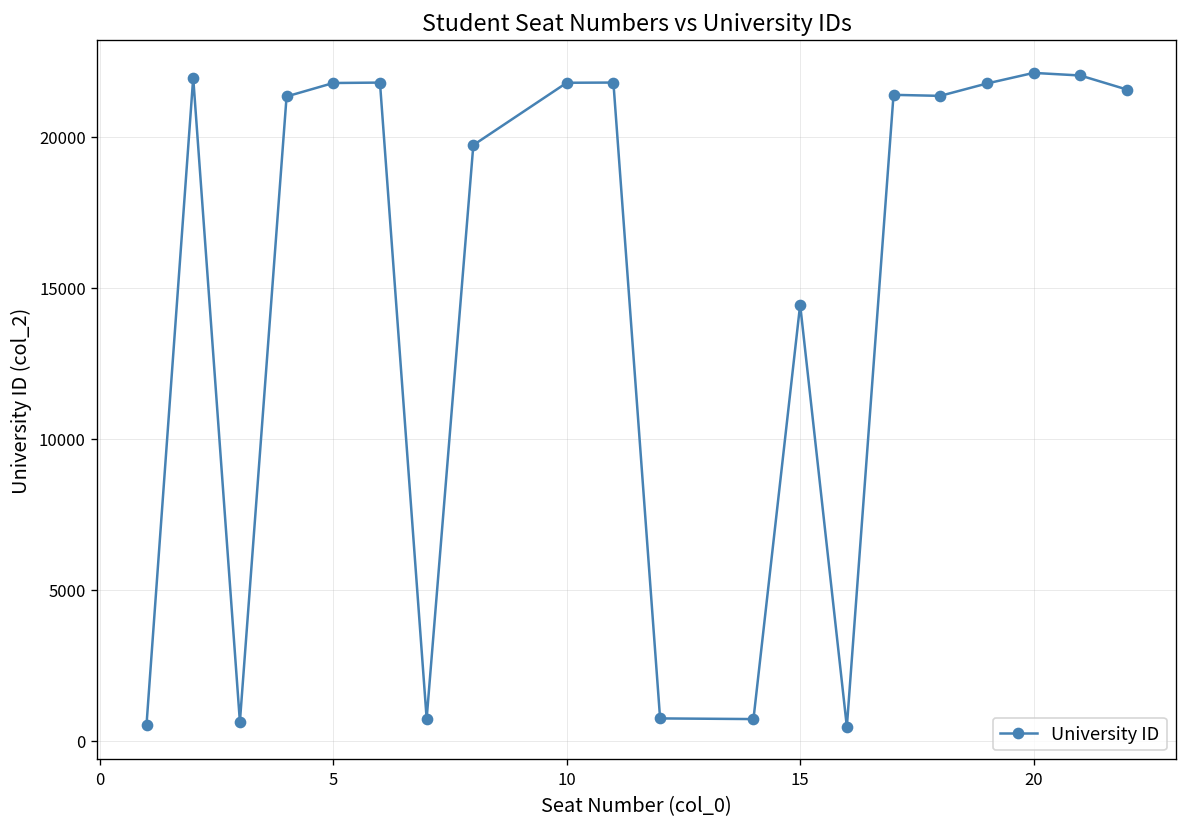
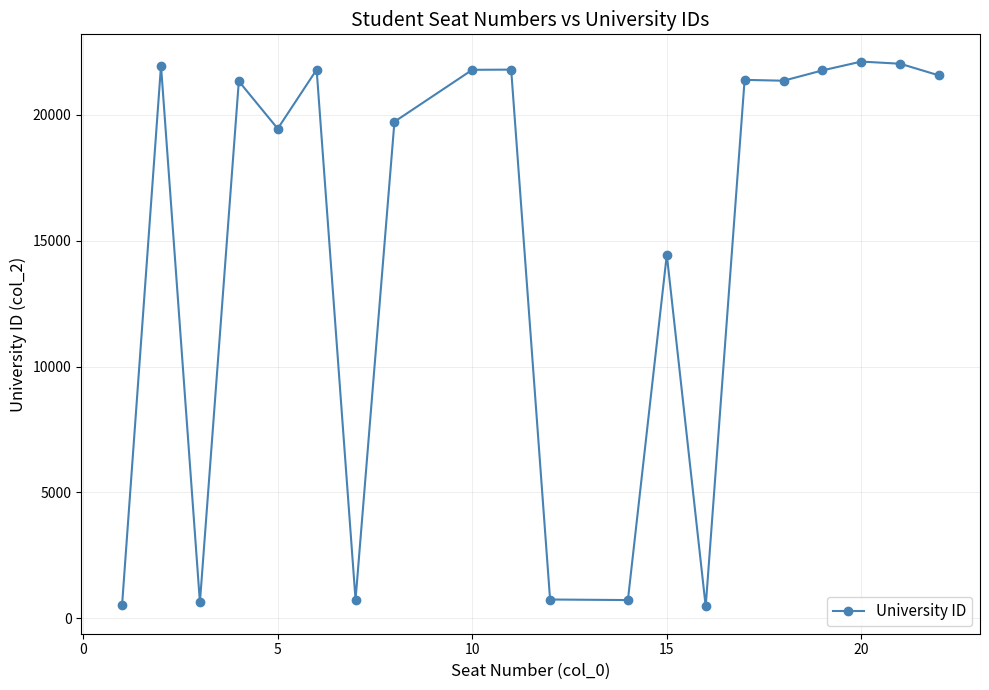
5: 21800 -> 19500
